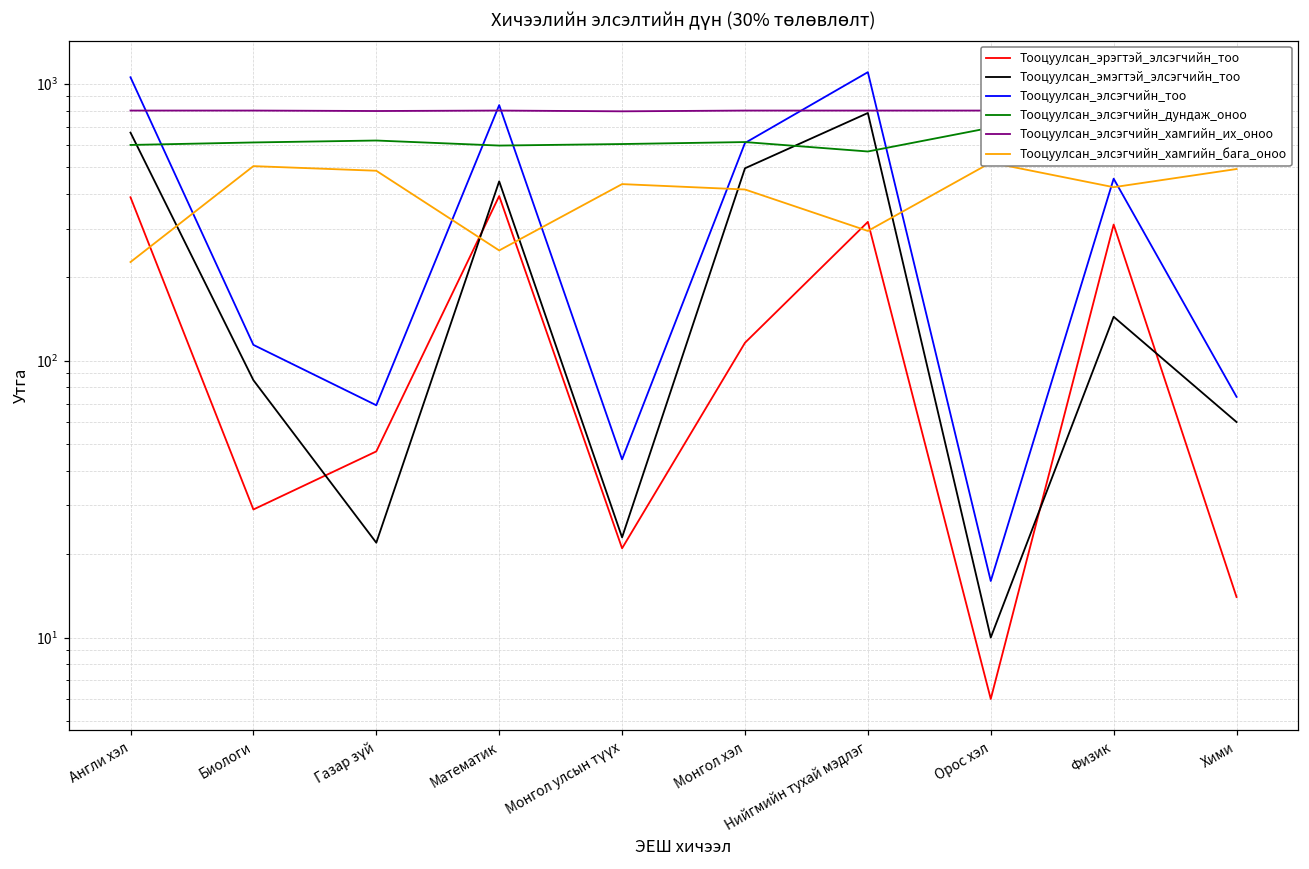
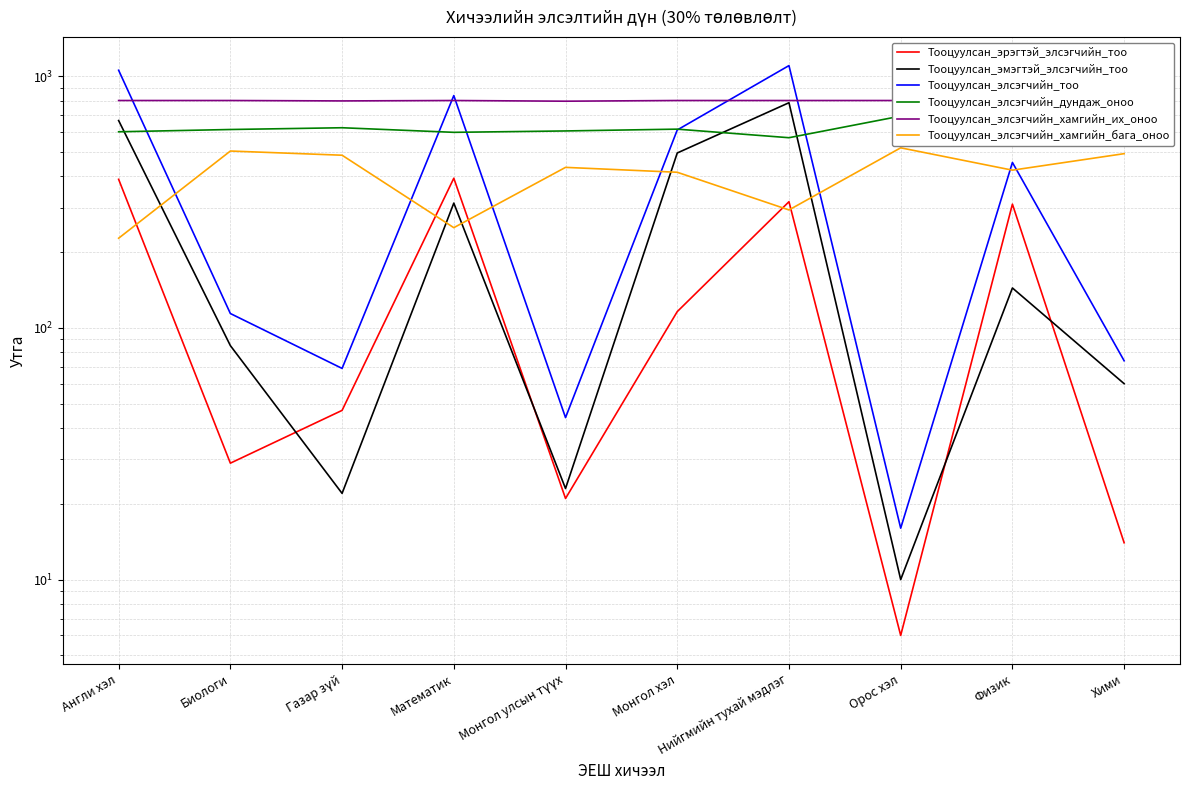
Тооцуулсан_эмэгтэй_элсэгчийн_тоо, Математик: 440 -> 310
